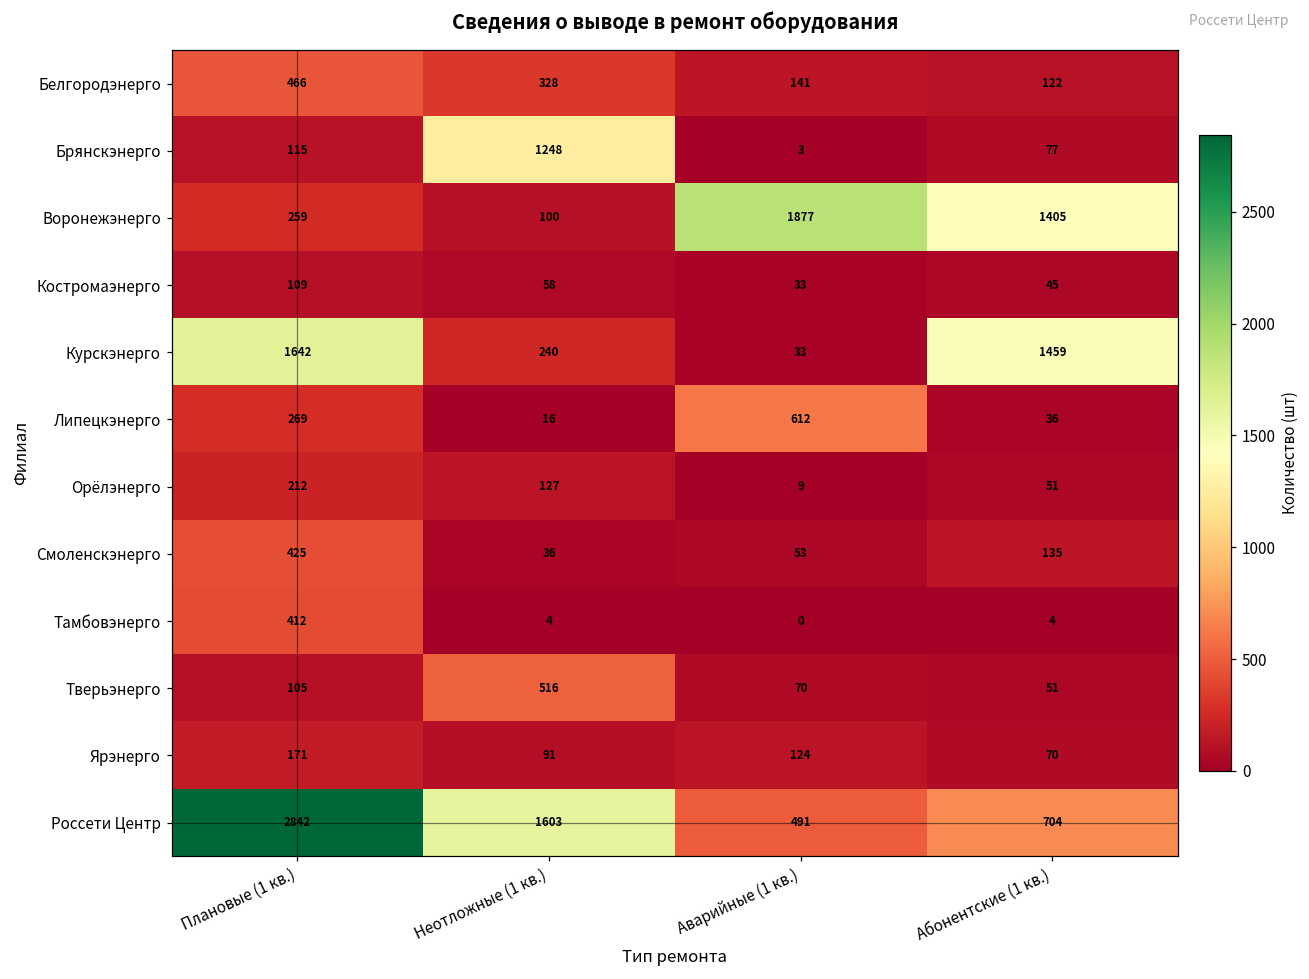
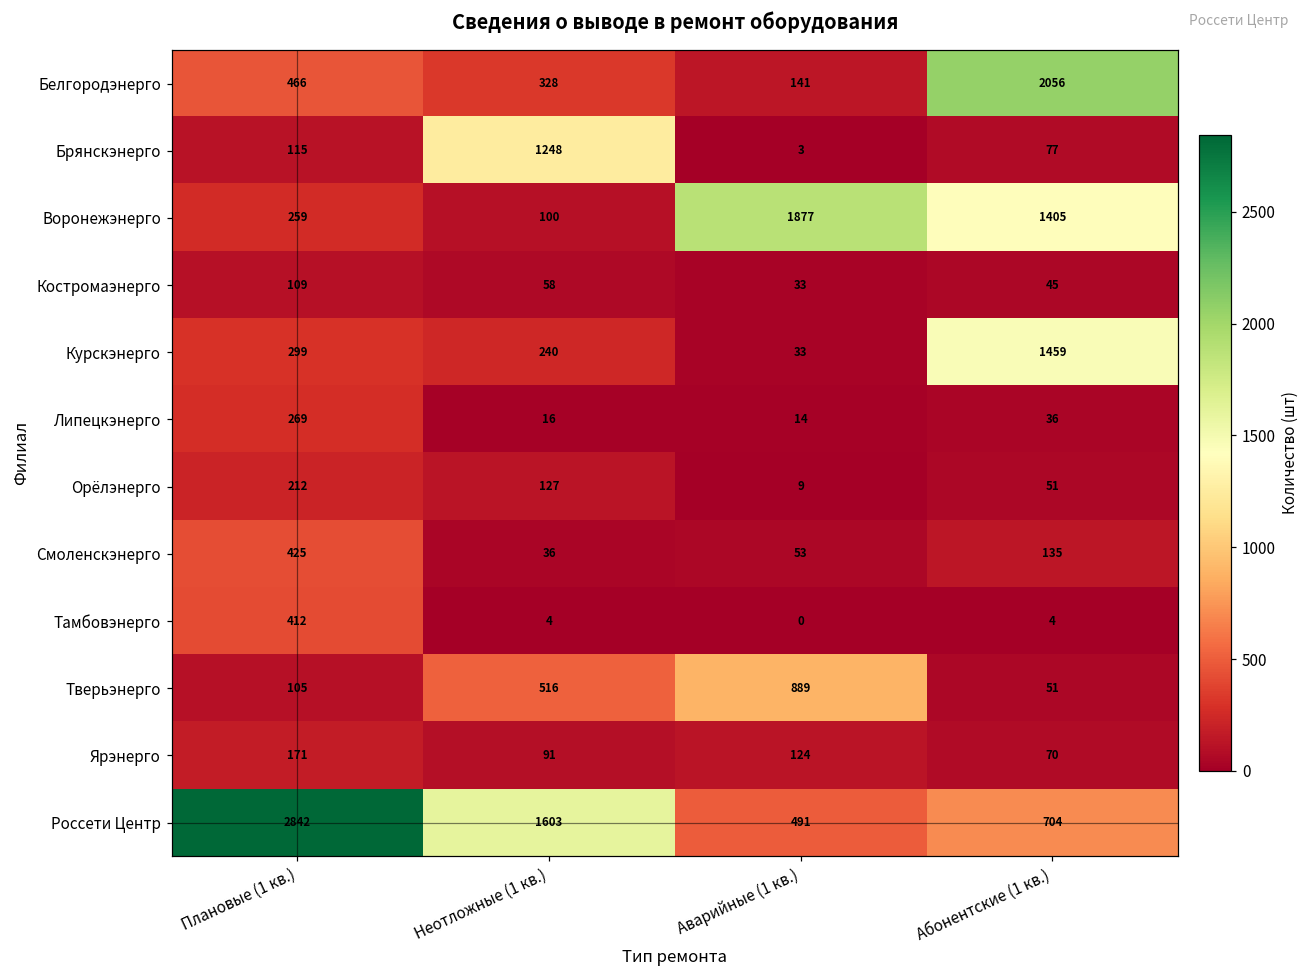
Белгородэнерго, Абонентские (1 кв.): 122 -> 2056
Курскэнерго, Плановые (1 кв.): 1642 -> 299
Липецкэнерго, Аварийные (1 кв.): 612 -> 14
Тверьэнерго, Аварийные (1 кв.): 70 -> 889
